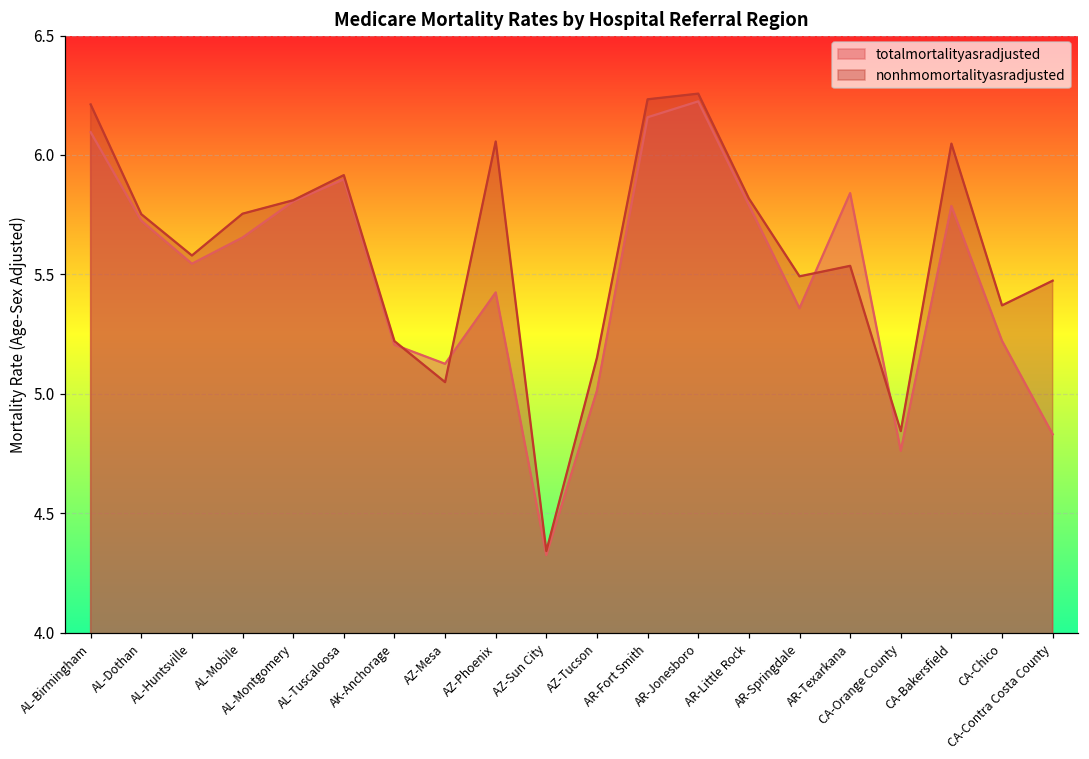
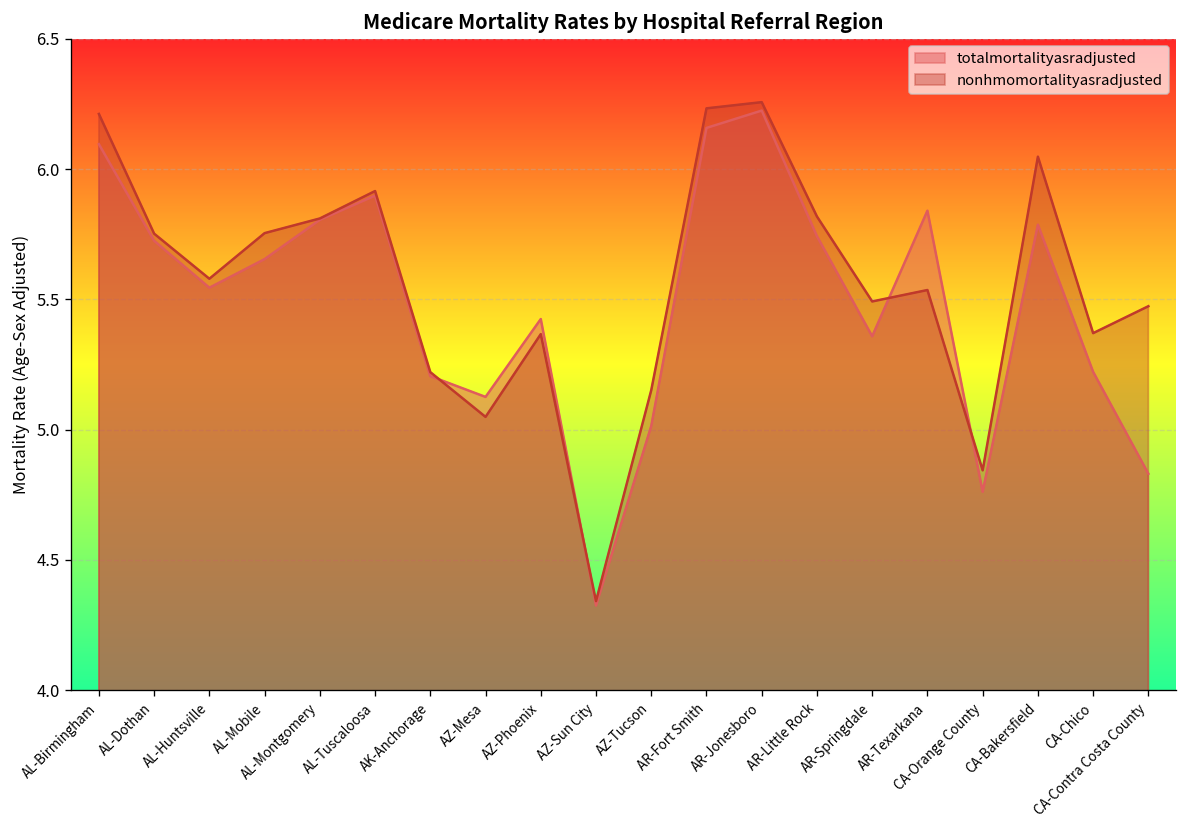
nonhmomortalityasradjusted, AZ-Phoenix: 6.06 -> 5.37
totalmortalityasradjusted, AR-Little Rock: 5.79 -> 5.74
